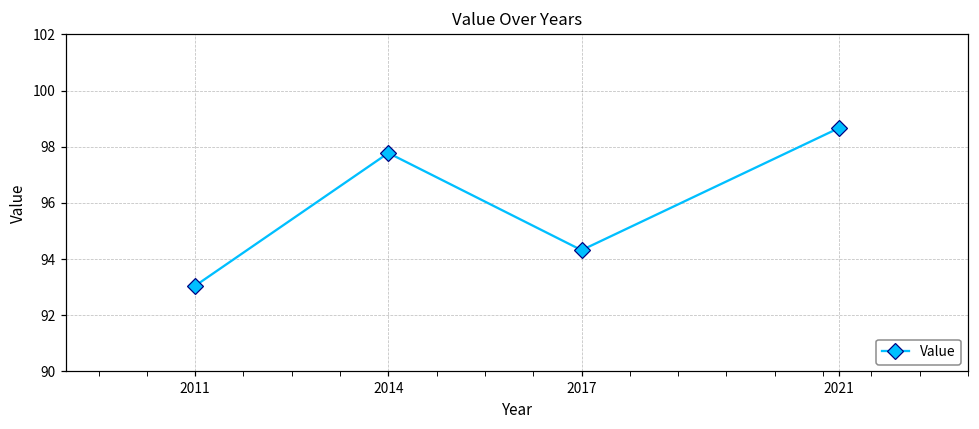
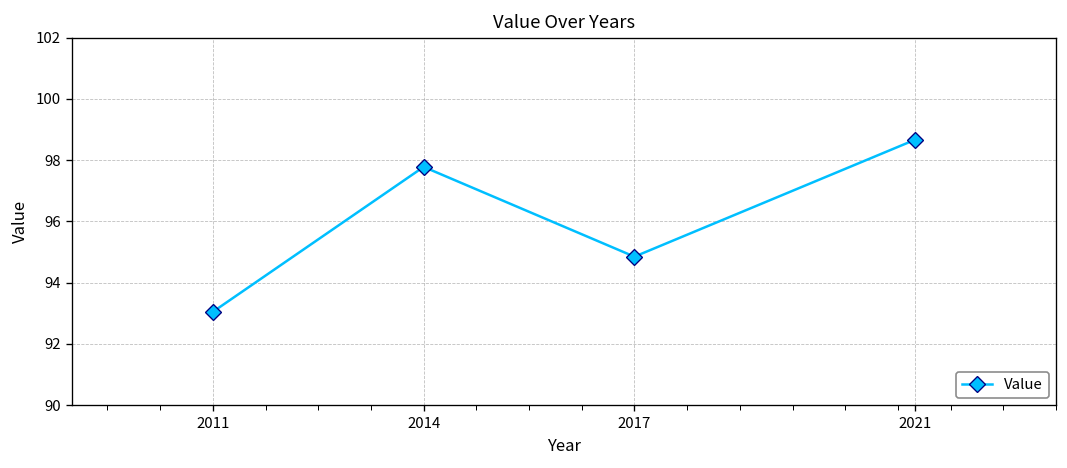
2017: 94.3 -> 94.9
